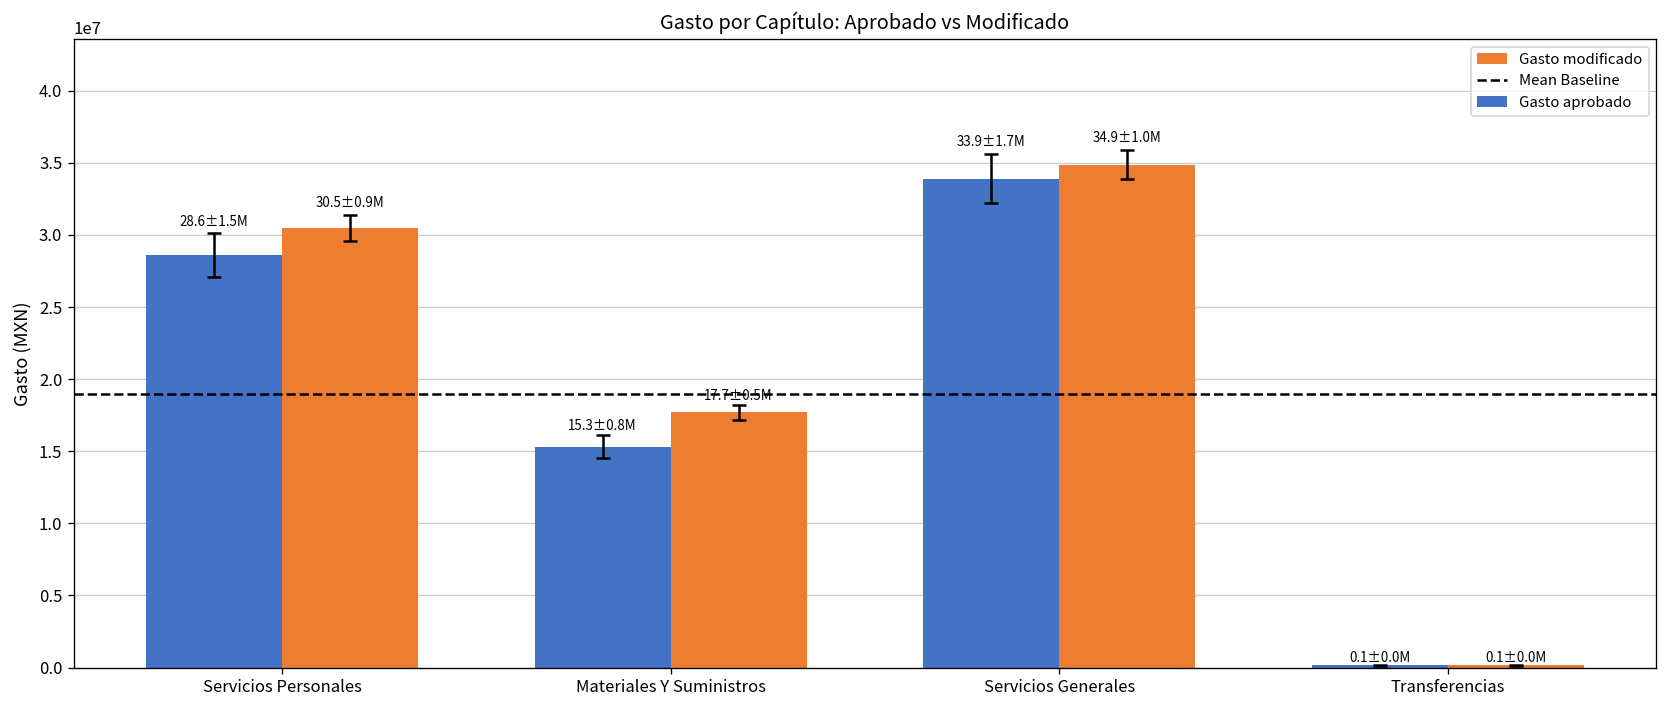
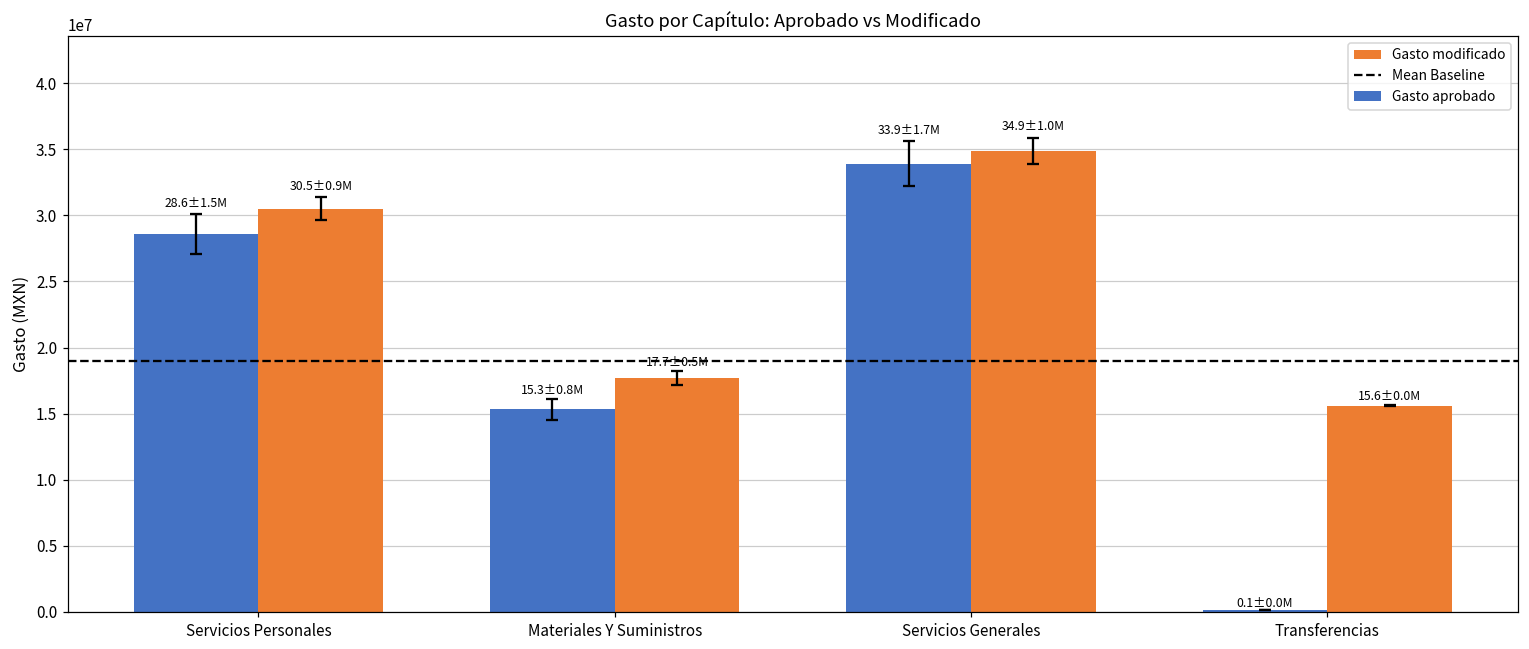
Gasto modificado, Transferencias: 0.1±0.0M -> 15.6±0.0M
